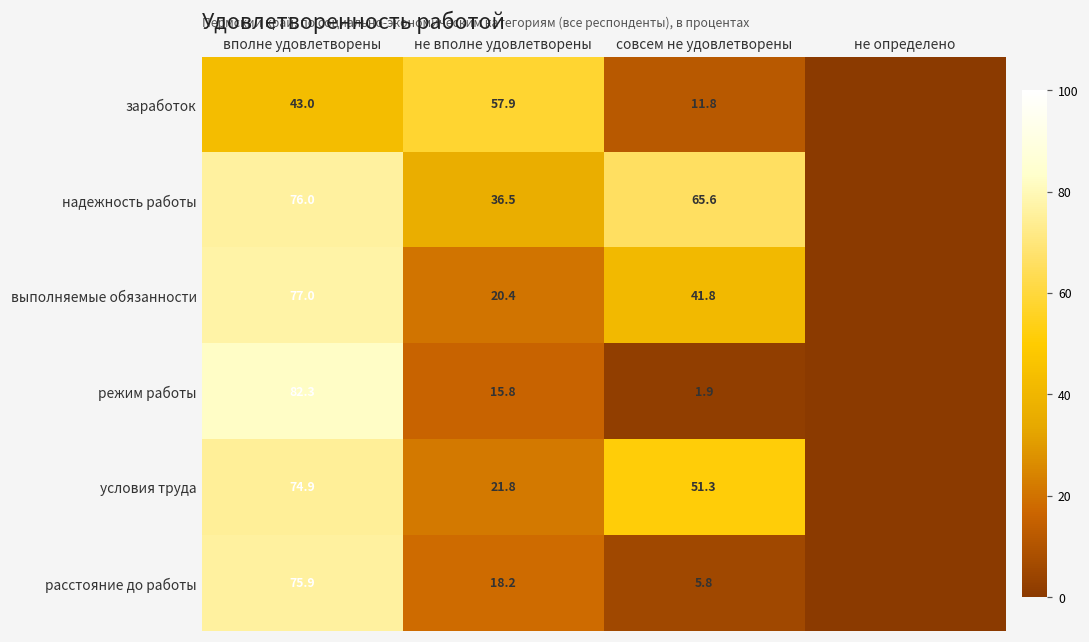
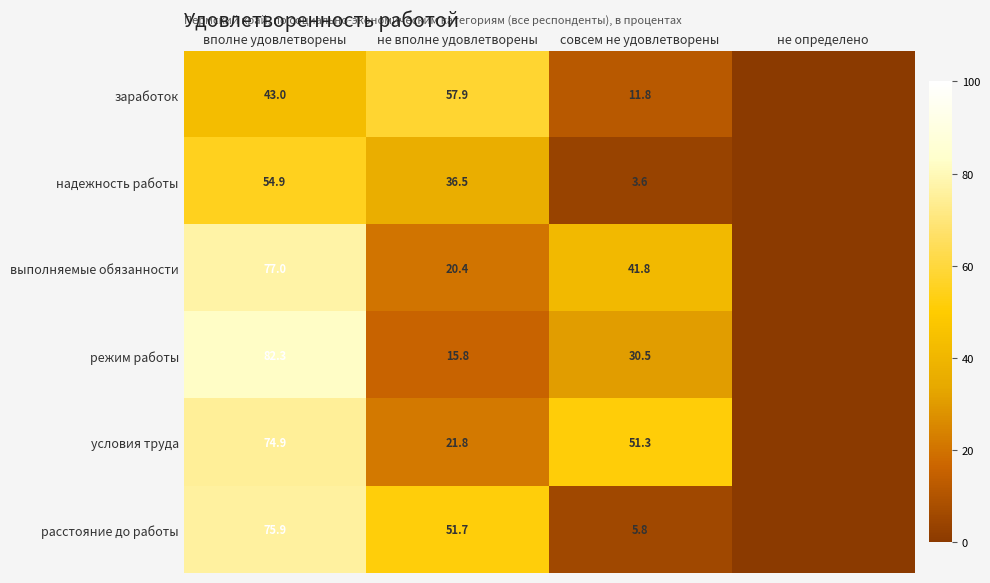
надежность работы, вполне удовлетворены: 76.0 -> 54.9
надежность работы, совсем не удовлетворены: 65.6 -> 3.6
режим работы, совсем не удовлетворены: 1.9 -> 30.5
расстояние до работы, не вполне удовлетворены: 18.2 -> 51.7
